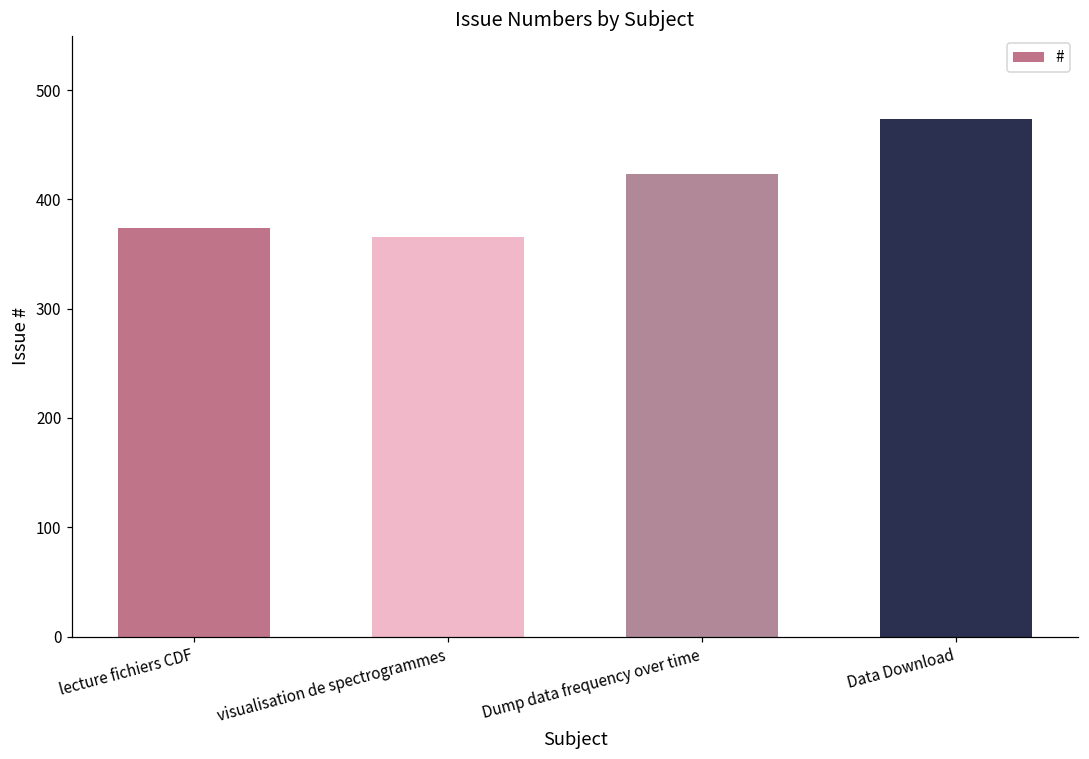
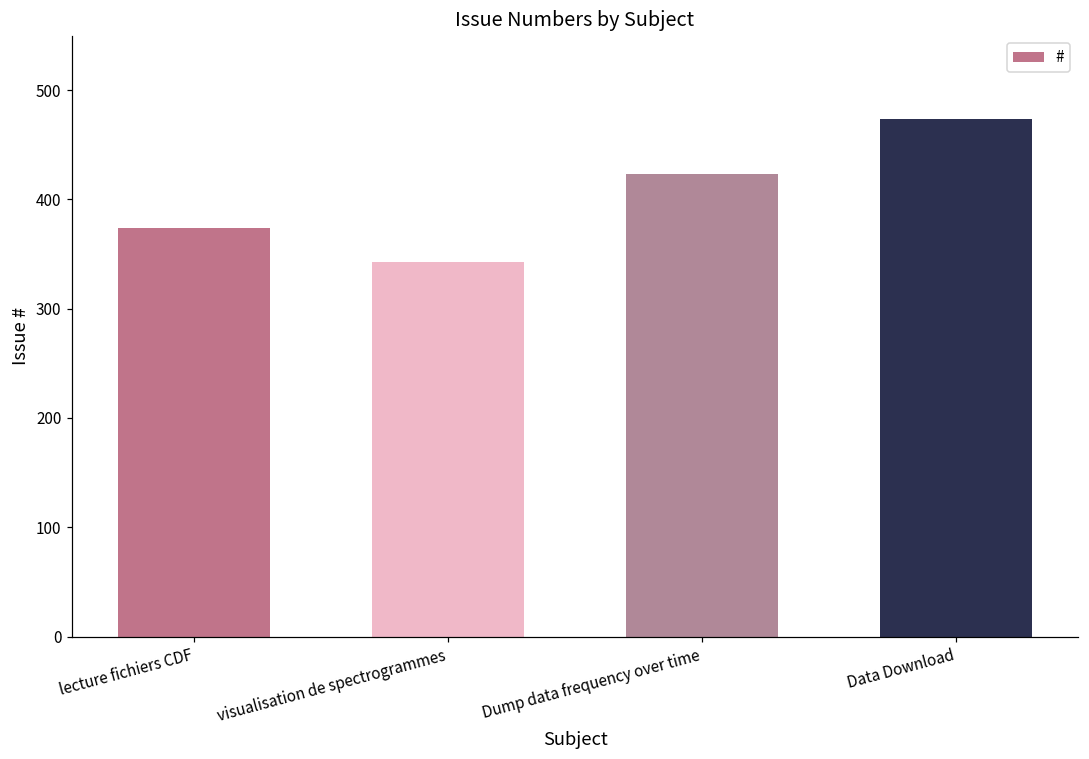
visualisation de spectrogrammes: 370 -> 340
